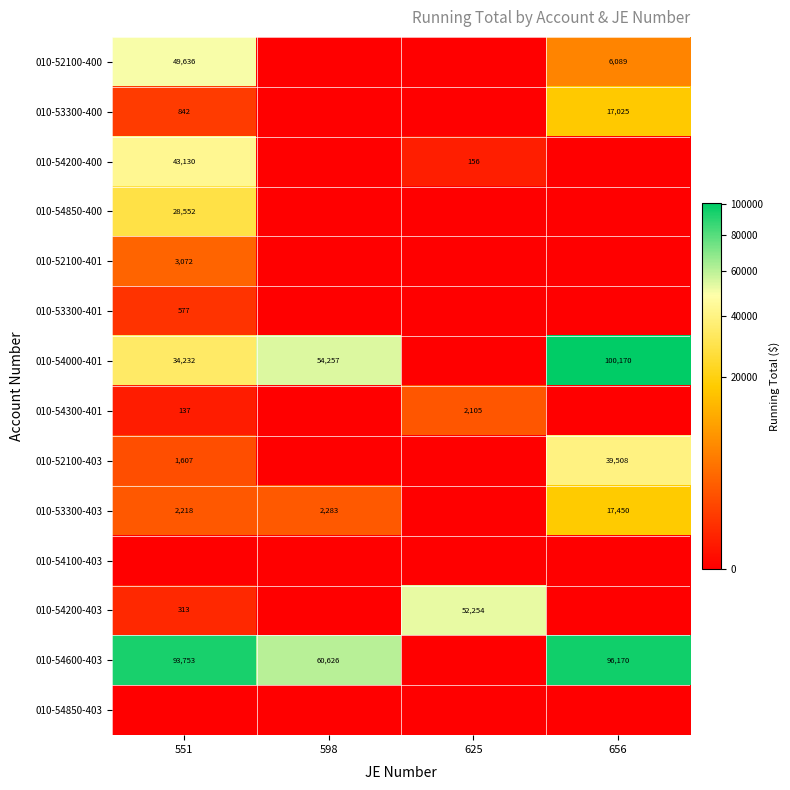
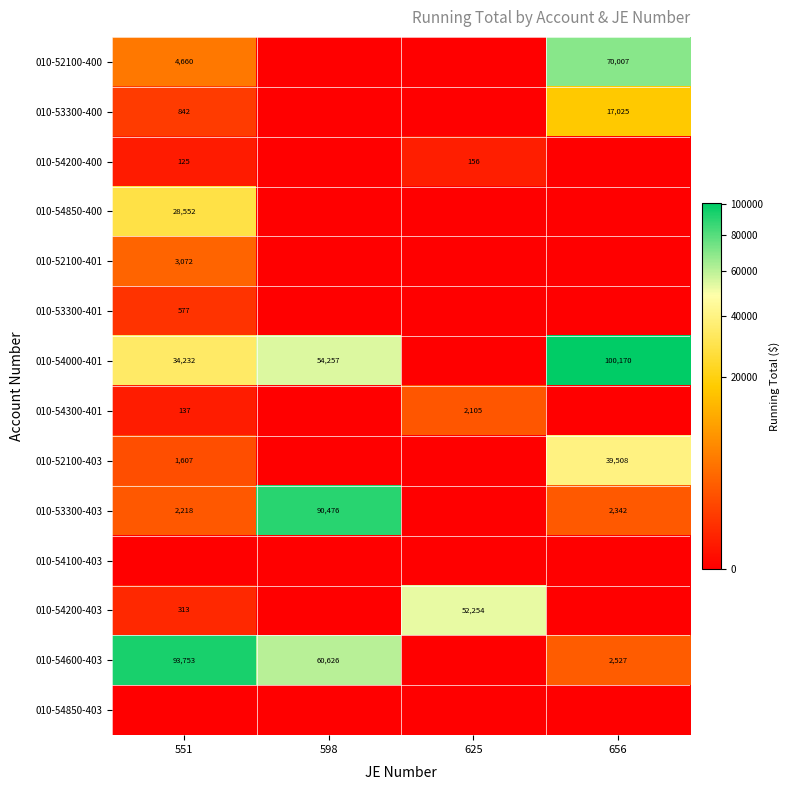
010-52100-400, 551: 49,636 -> 4,660
010-52100-400, 656: 6,089 -> 70,007
010-54200-400, 551: 43,130 -> 125
010-53300-403, 598: 2,283 -> 90,476
010-53300-403, 656: 17,450 -> 2,342
010-54600-403, 656: 96,170 -> 2,527
